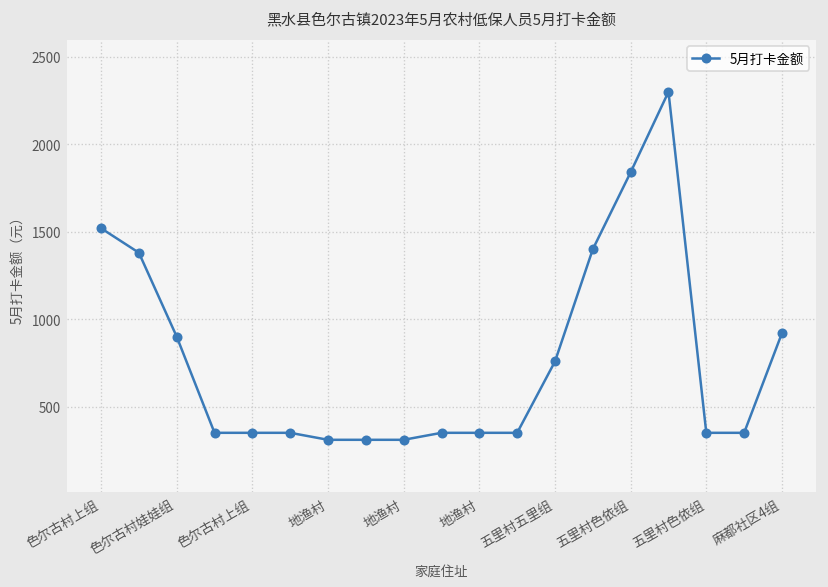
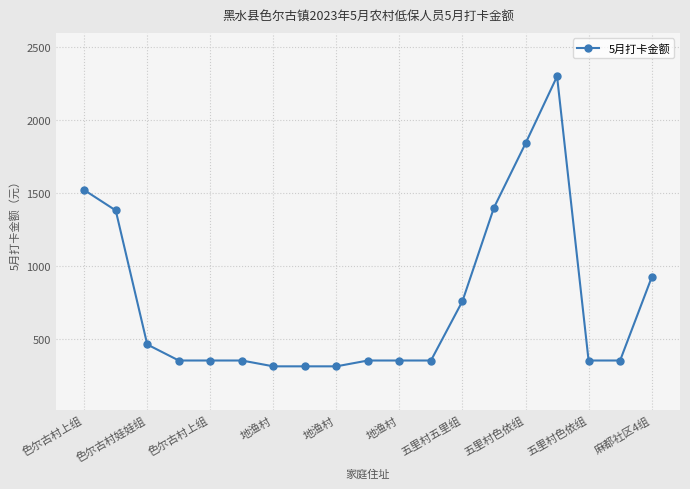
色尔古村娃娃组: 900 -> 460
